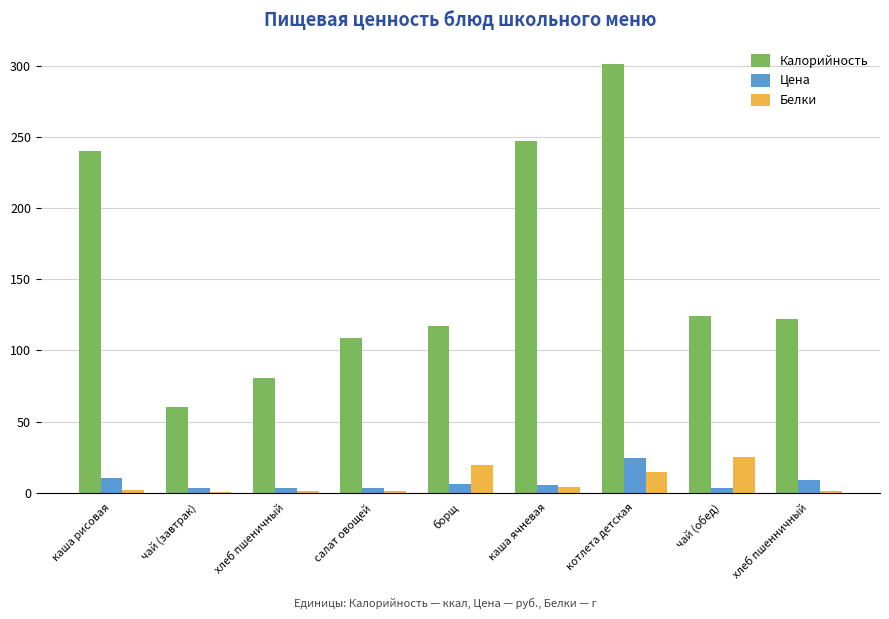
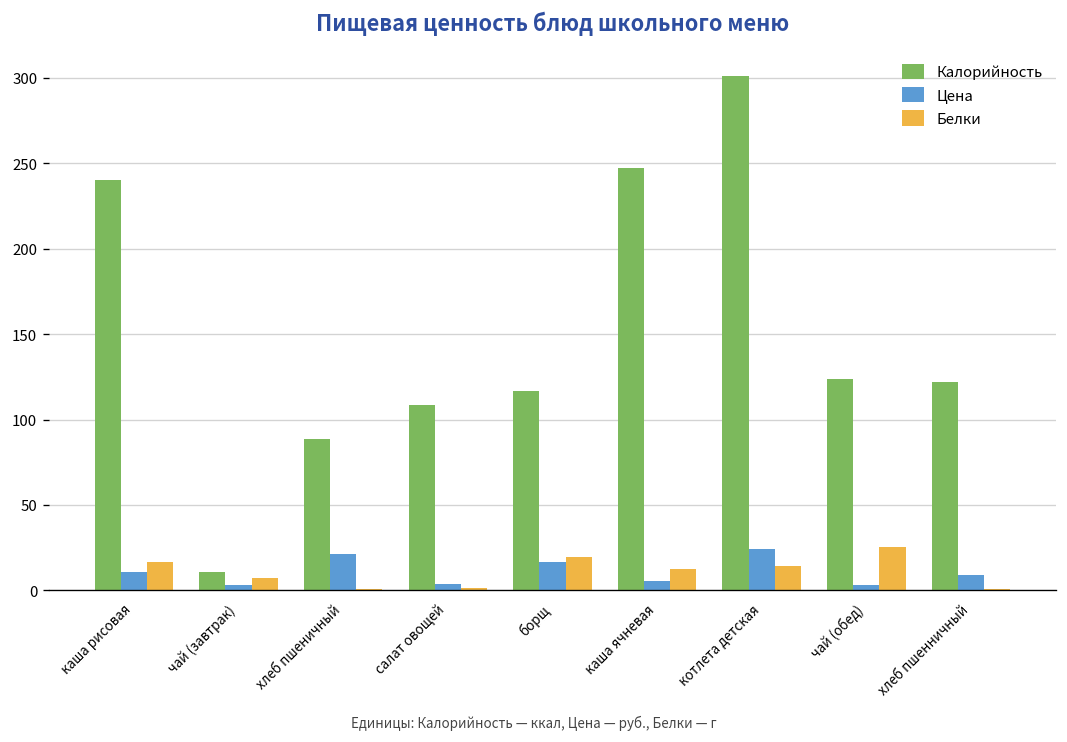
Белки, каша рисовая: 2 -> 17
Калорийность, чай (завтрак): 60 -> 11
Белки, чай (завтрак): 0 -> 7
Калорийность, хлеб пшеничный: 81 -> 88
Цена, хлеб пшеничный: 3 -> 22
Цена, борщ: 6 -> 17
Белки, каша ячневая: 4 -> 12
